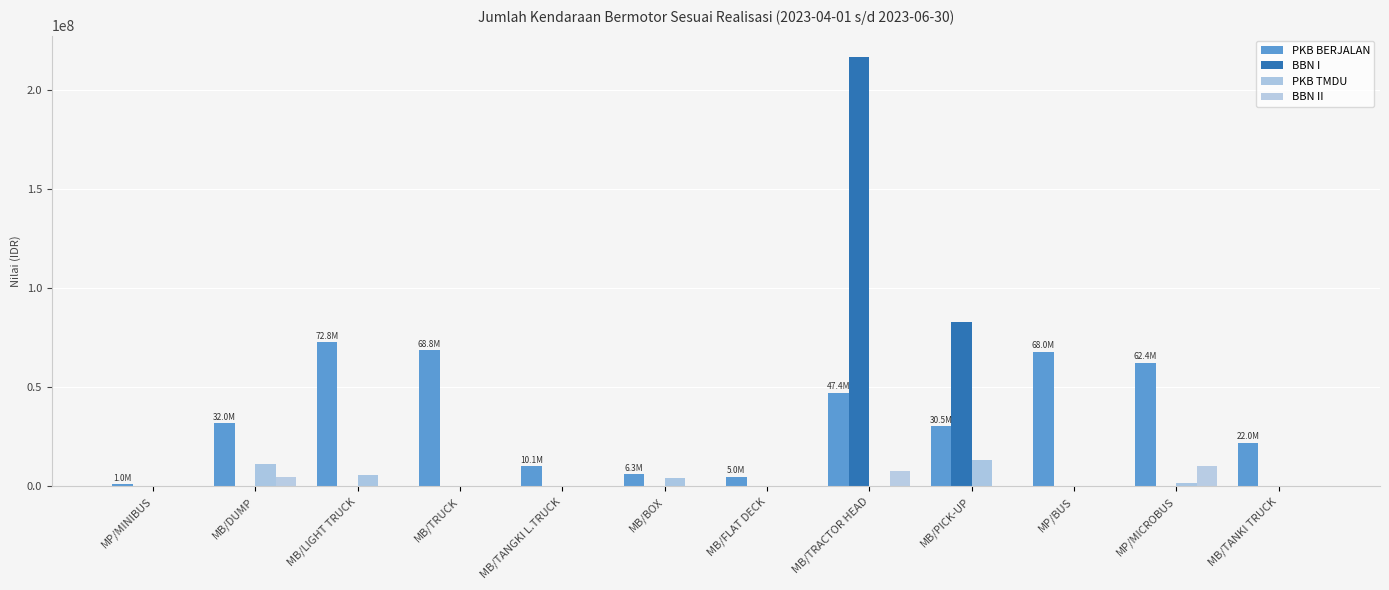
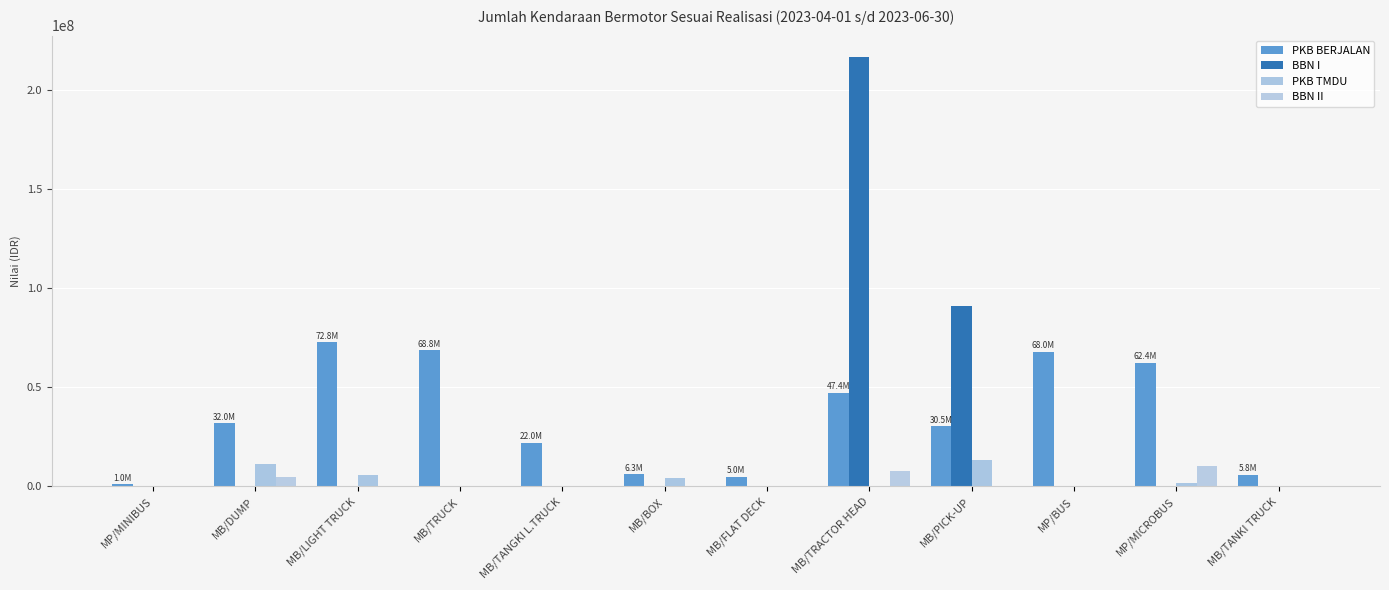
PKB BERJALAN, MB/TANGKI L.TRUCK: 10.1M -> 22.0M
BBN I, MB/PICK-UP: 83000000 -> 91000000
PKB BERJALAN, MB/TANKI TRUCK: 22.0M -> 5.8M
